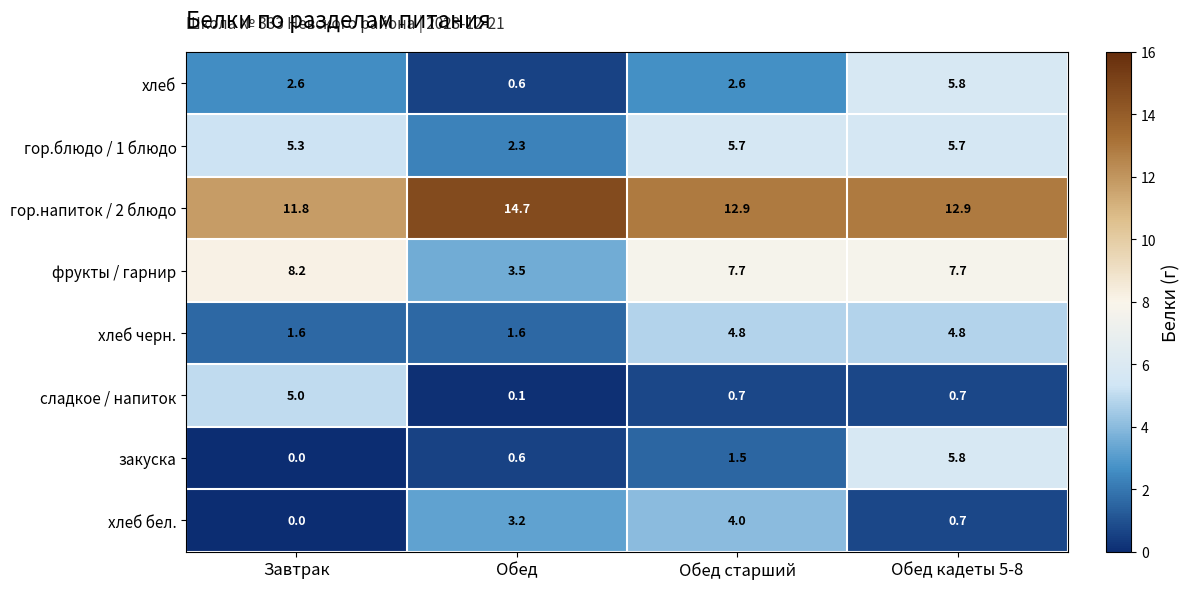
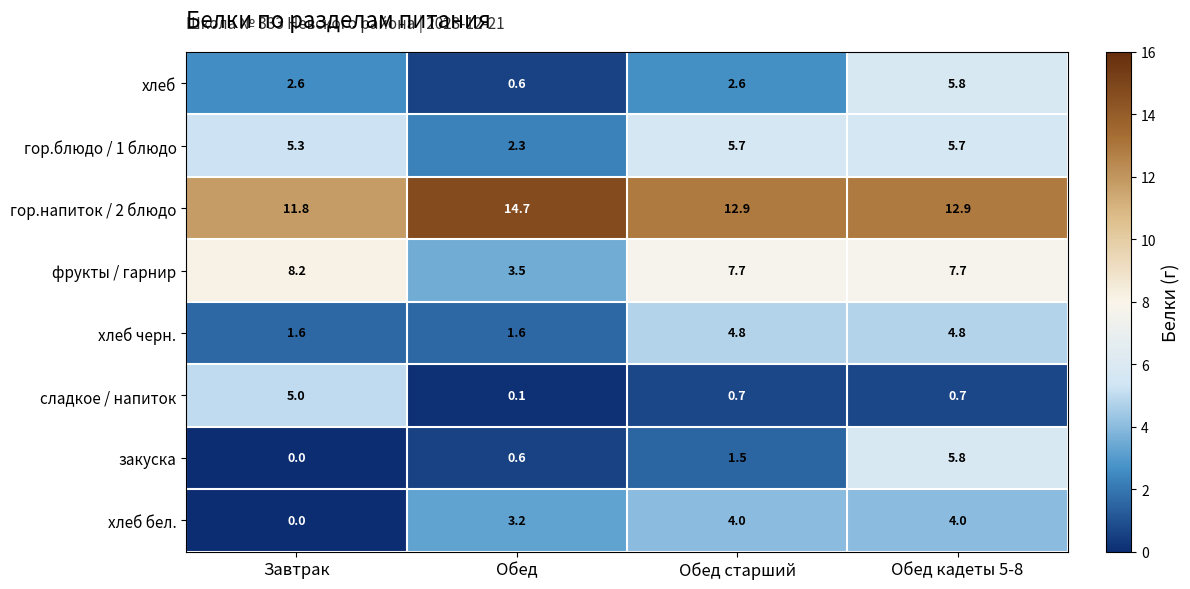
хлеб бел., Обед кадеты 5-8: 0.7 -> 4.0
